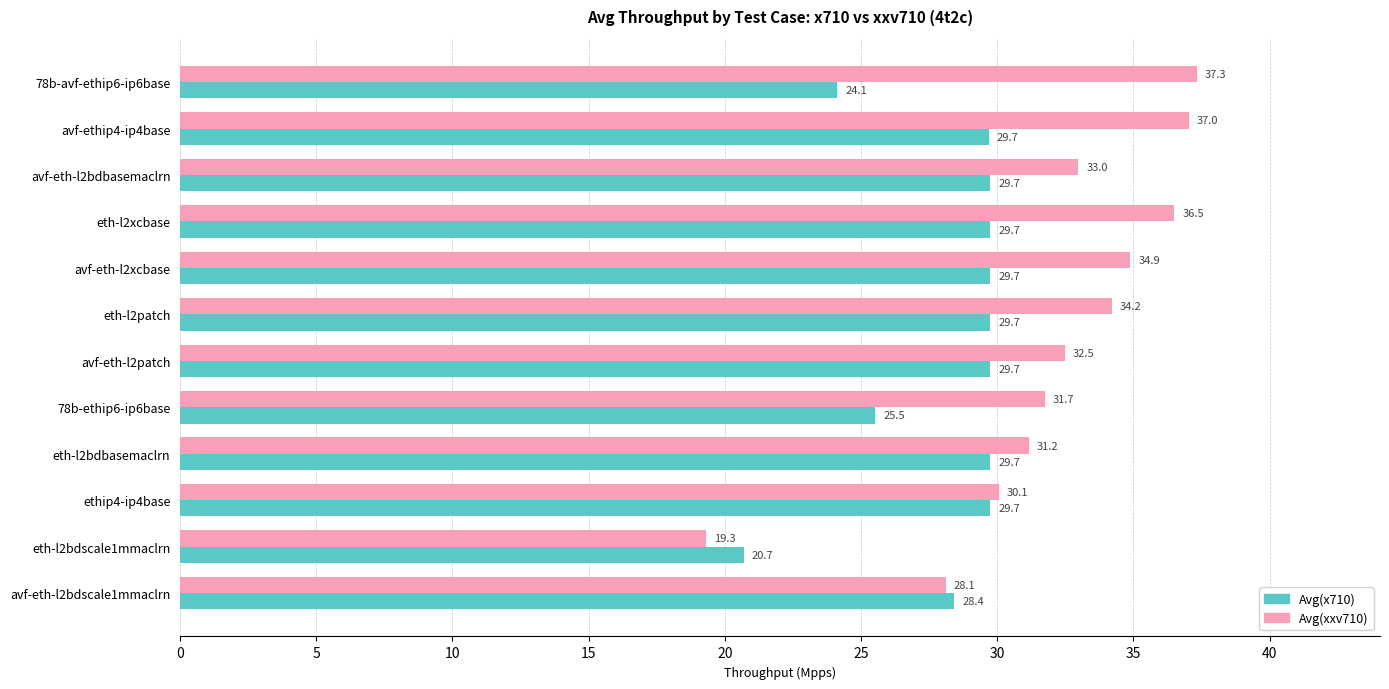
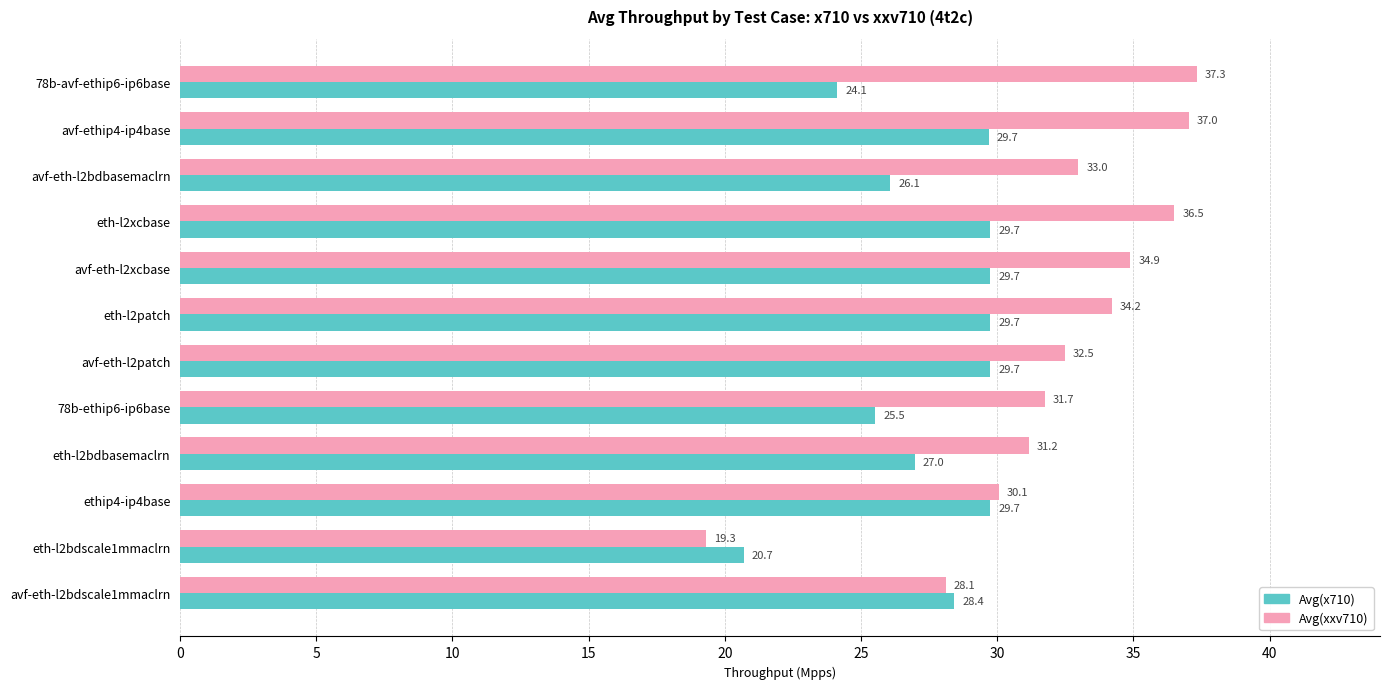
Avg(x710), avf-eth-l2bdbasemaclrn: 29.7 -> 26.1
Avg(x710), eth-l2bdbasemaclrn: 29.7 -> 27.0
